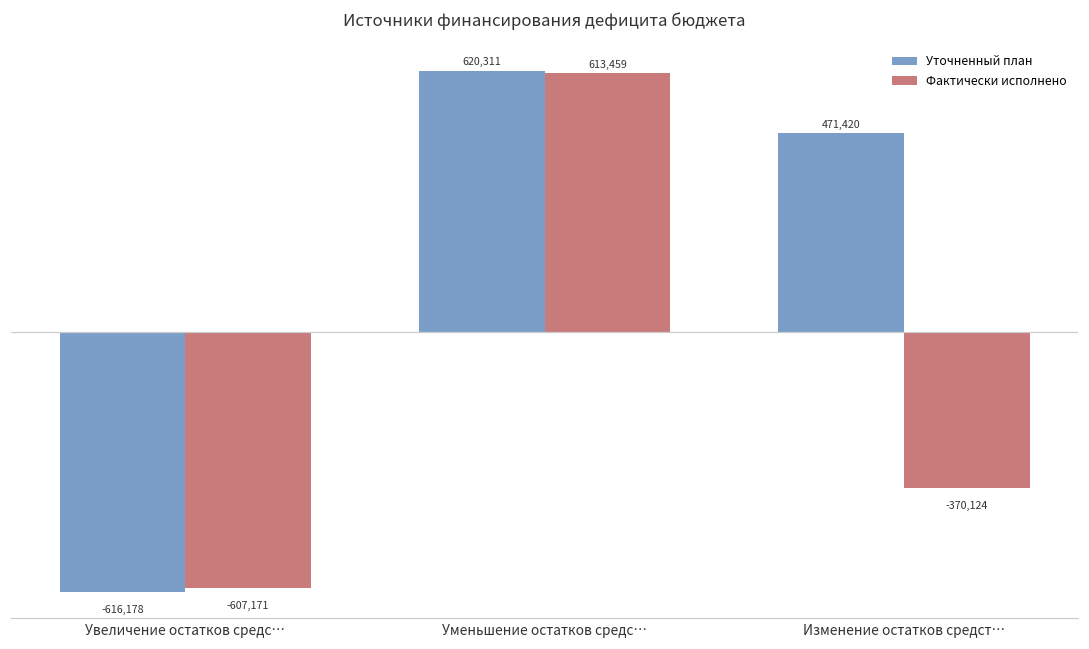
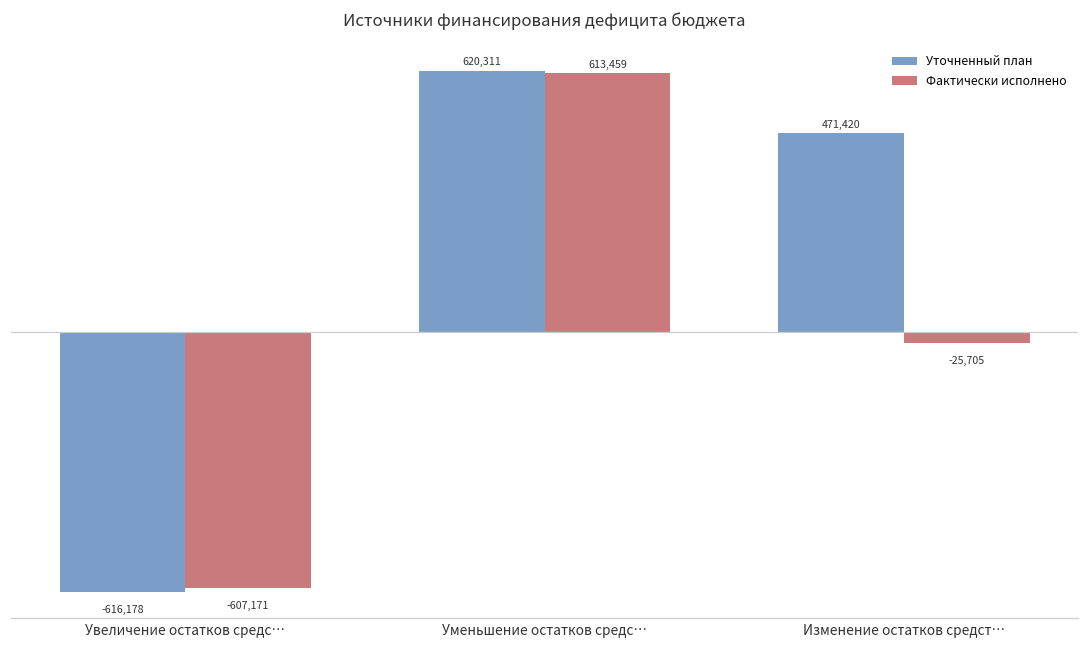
Фактически исполнено, Изменение остатков средст…: -370,124 -> -25,705
